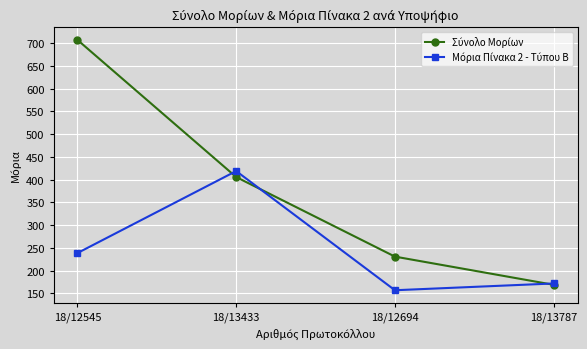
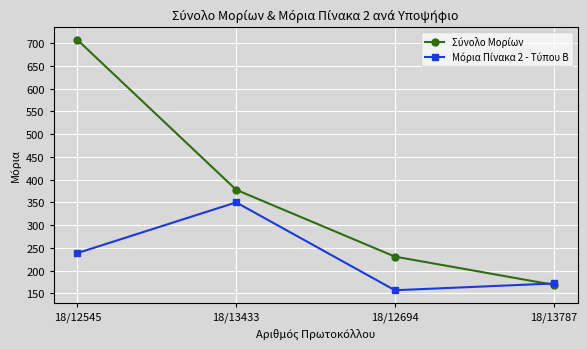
Σύνολο Μορίων, 18/13433: 410 -> 380
Μόρια Πίνακα 2 - Τύπου Β, 18/13433: 420 -> 350
